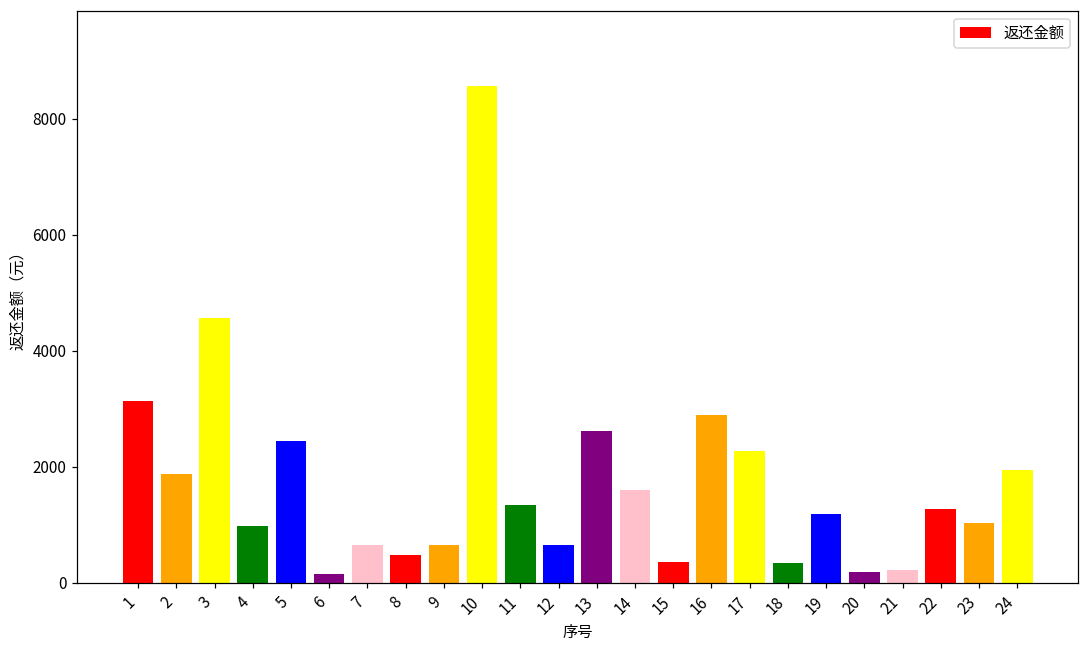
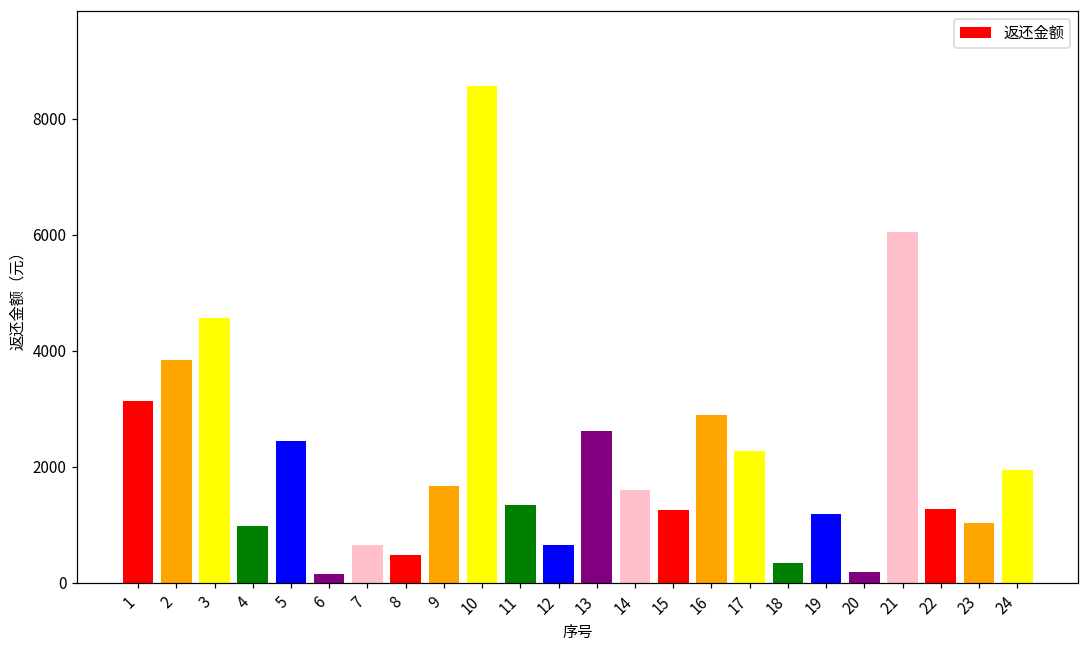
2: 1900 -> 3800
9: 600 -> 1700
15: 400 -> 1300
21: 200 -> 6100
